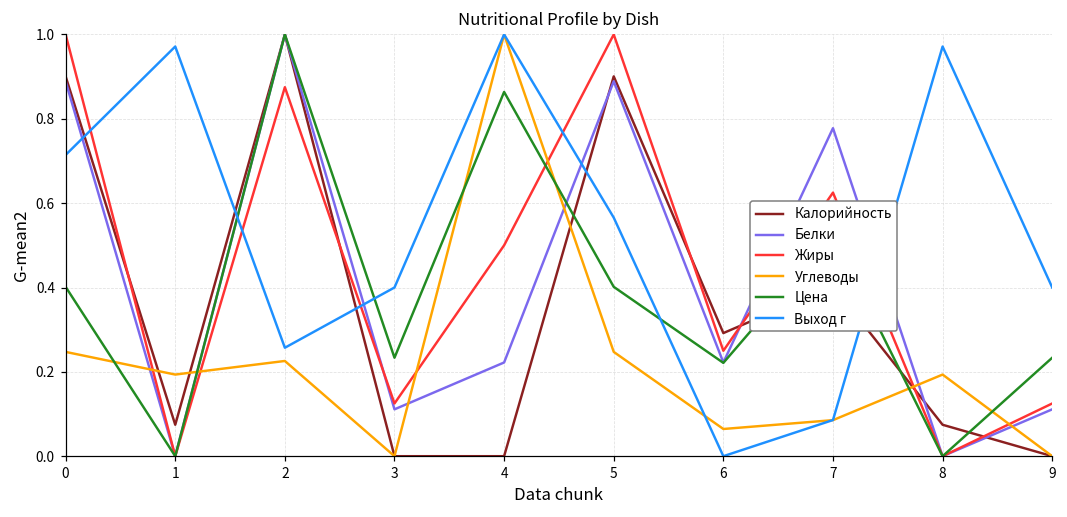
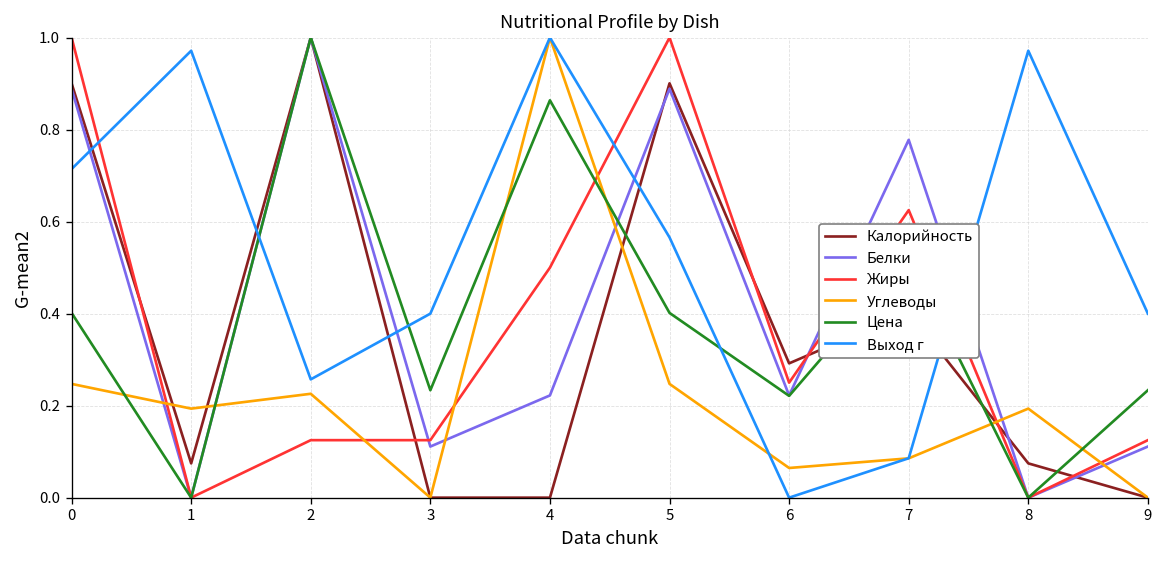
Жиры, 2: 0.88 -> 0.13
